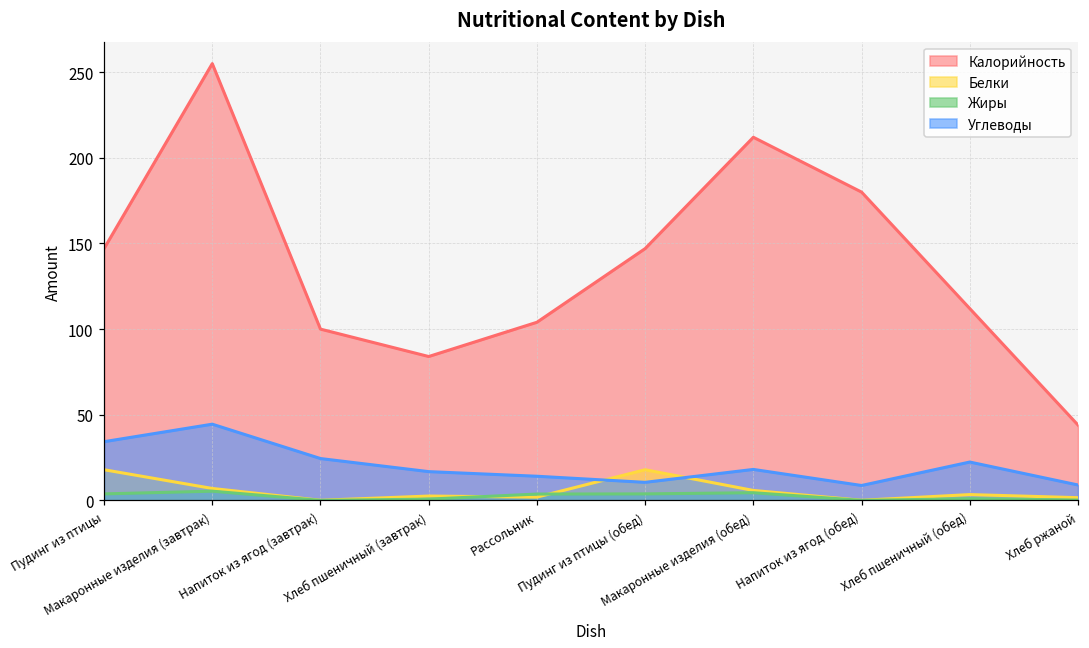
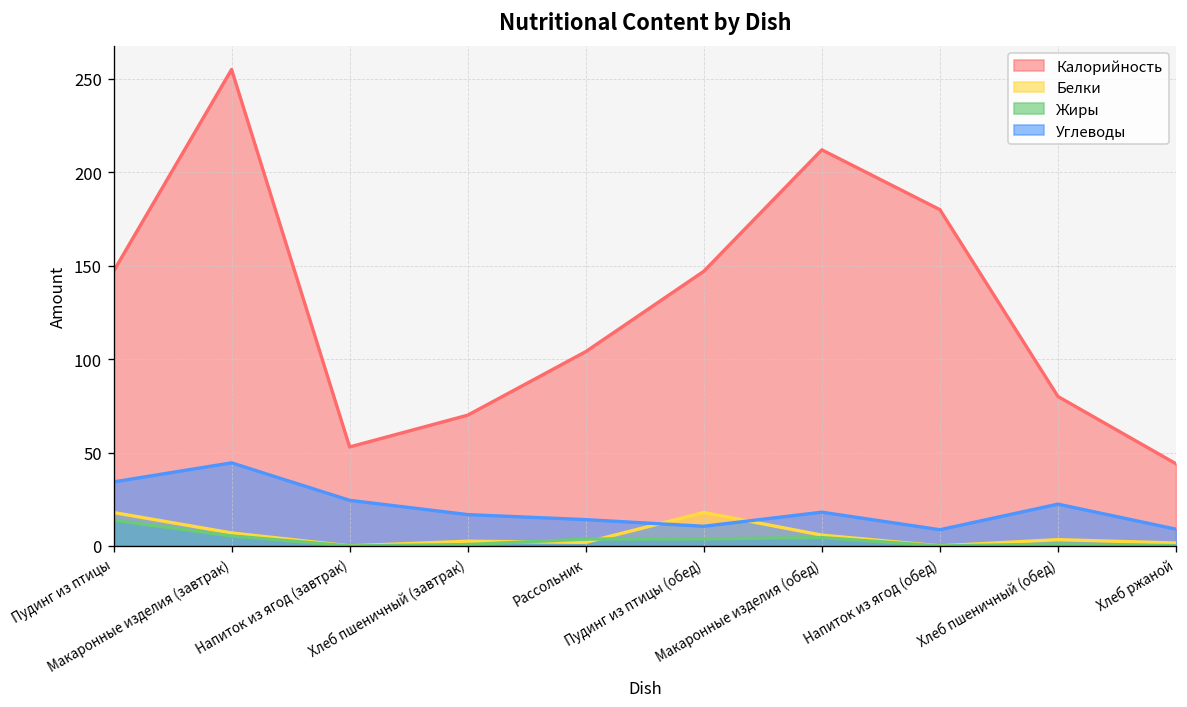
Жиры, Пудинг из птицы: 4 -> 14
Калорийность, Напиток из ягод (завтрак): 100 -> 53
Калорийность, Хлеб пшеничный (завтрак): 84 -> 70
Калорийность, Хлеб пшеничный (обед): 112 -> 80
